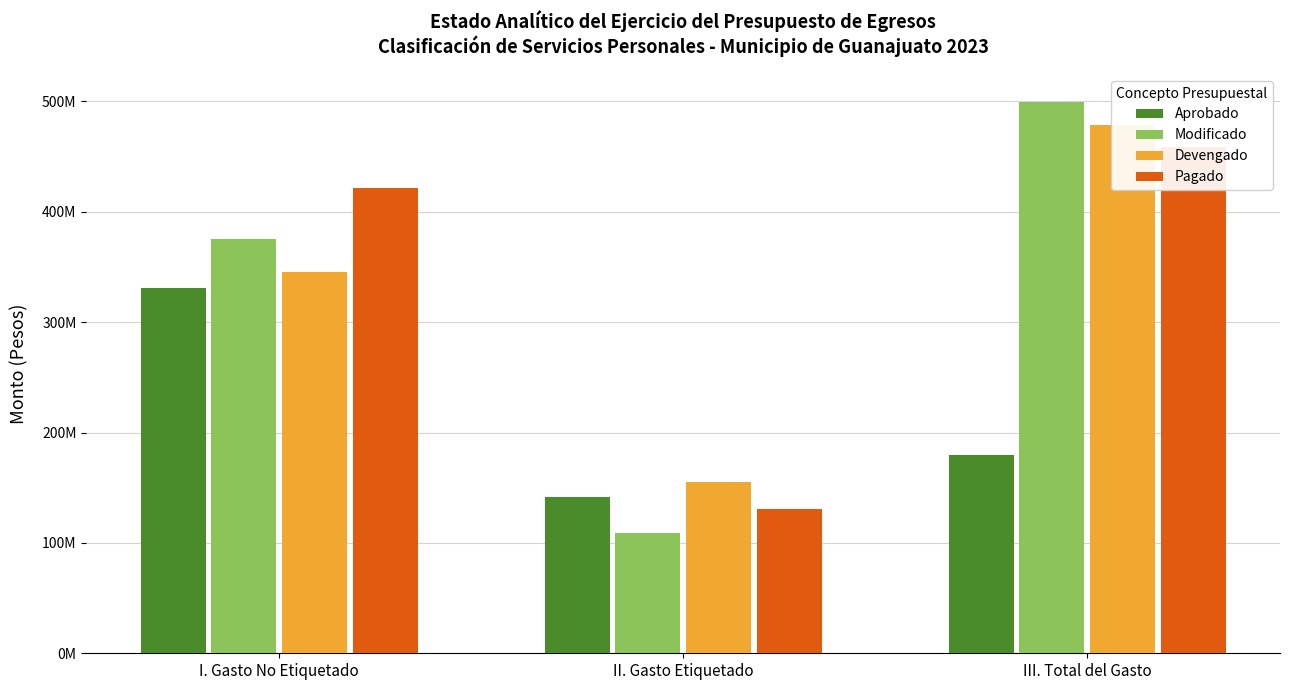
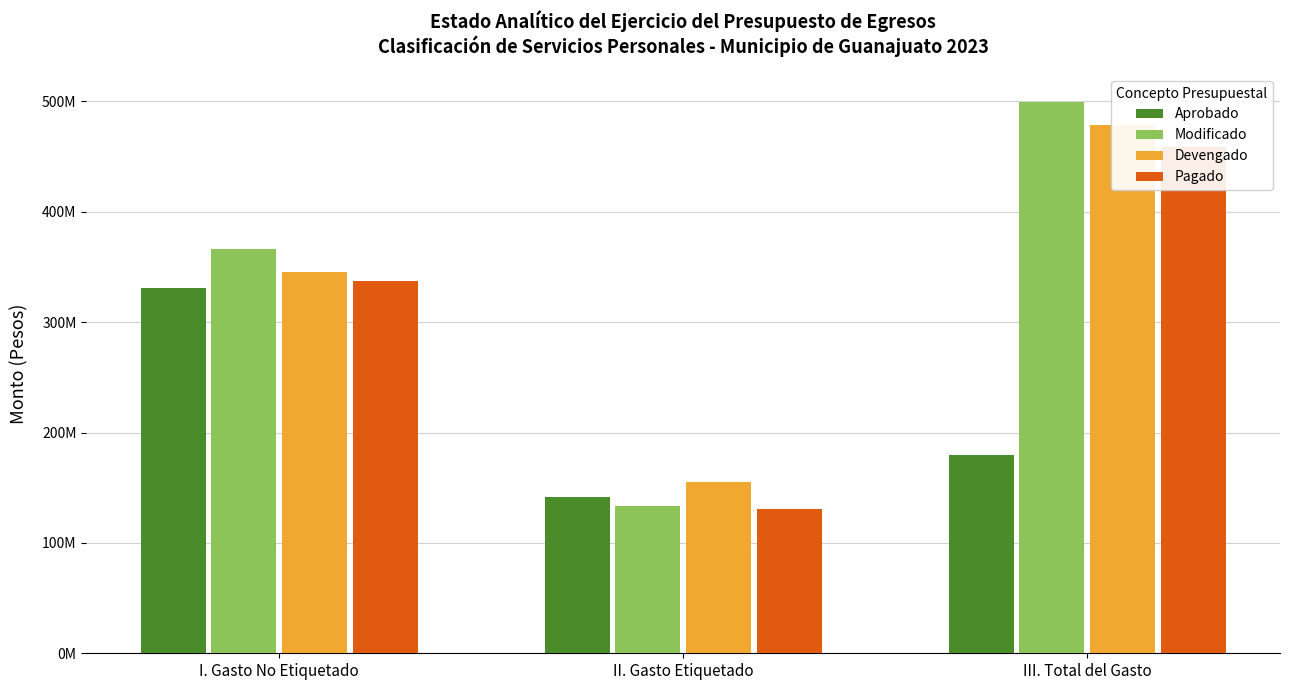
Modificado, I. Gasto No Etiquetado: 375000000 -> 366000000
Pagado, I. Gasto No Etiquetado: 422000000 -> 337000000
Modificado, II. Gasto Etiquetado: 109000000 -> 134000000
